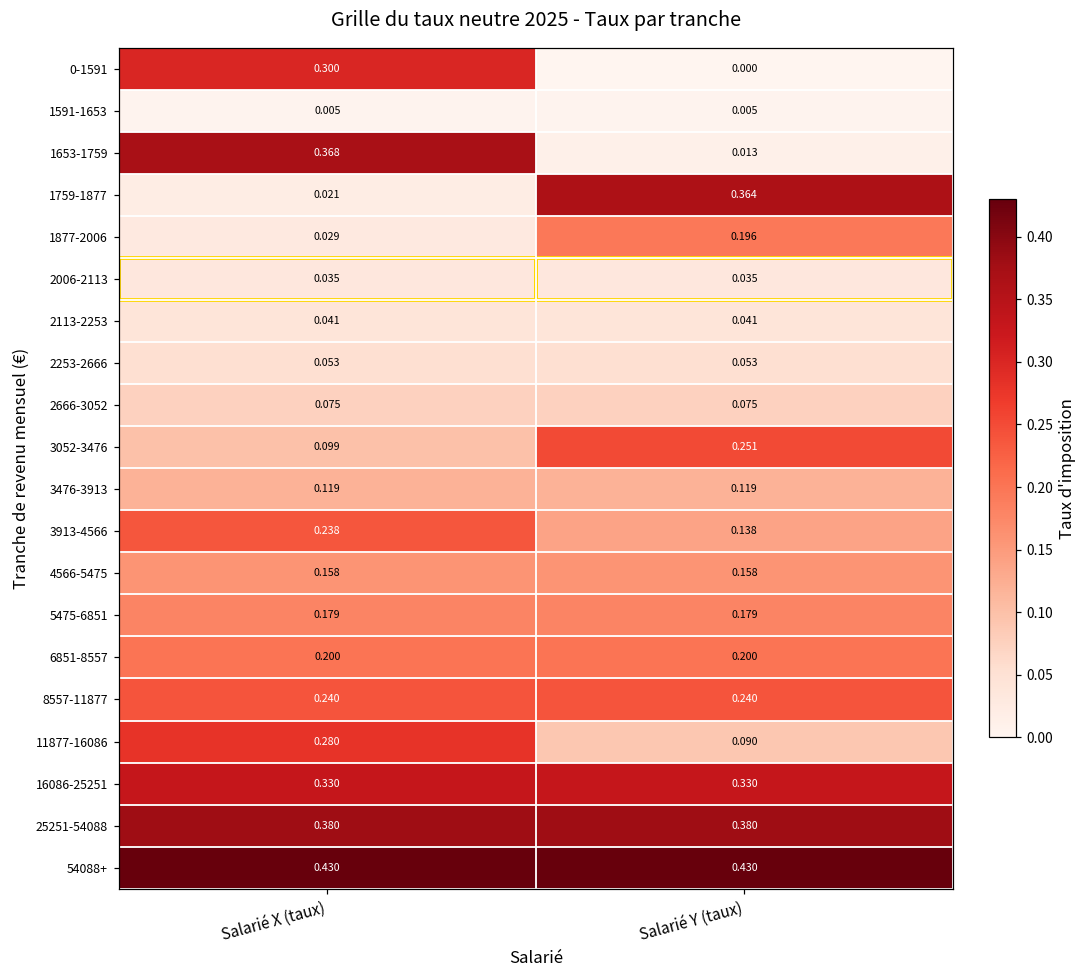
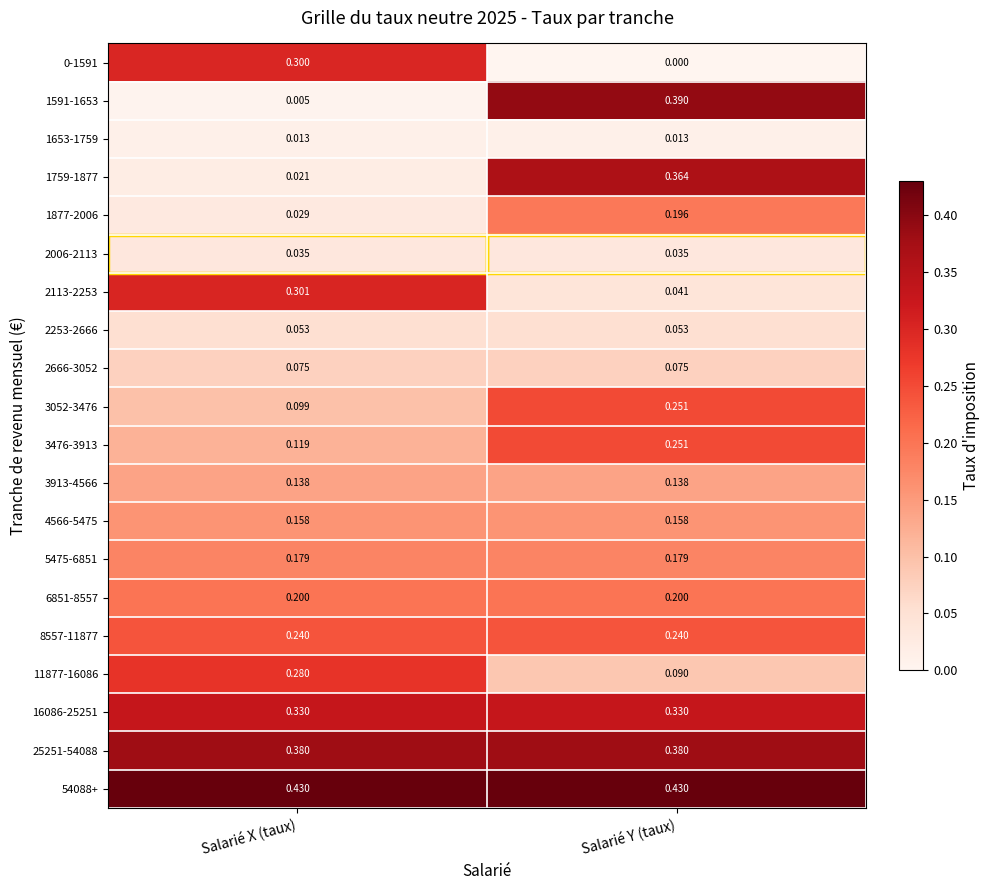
1591-1653, Salarié Y (taux): 0.005 -> 0.390
1653-1759, Salarié X (taux): 0.368 -> 0.013
2113-2253, Salarié X (taux): 0.041 -> 0.301
3476-3913, Salarié Y (taux): 0.119 -> 0.251
3913-4566, Salarié X (taux): 0.238 -> 0.138
